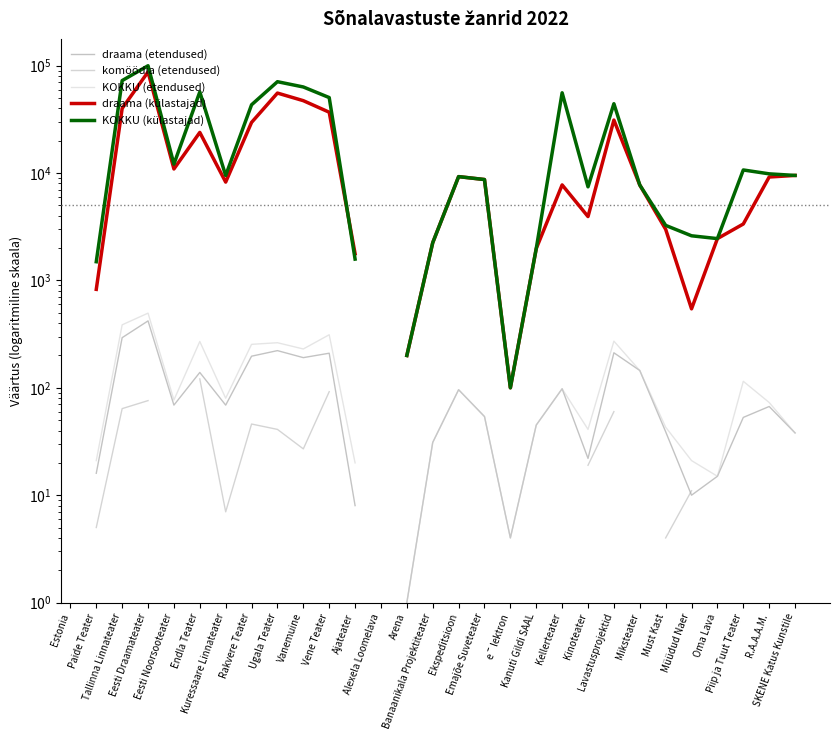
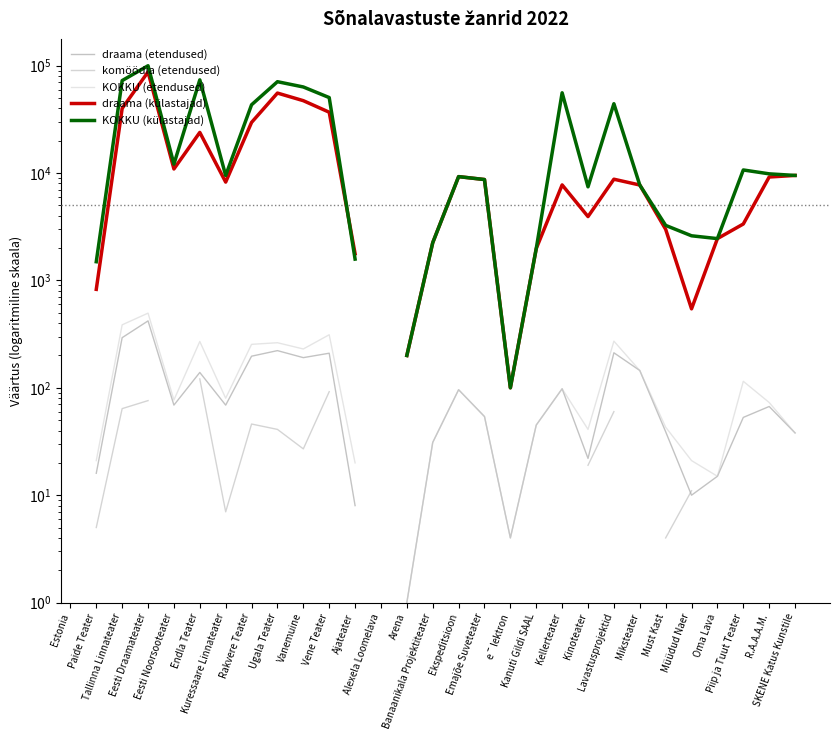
KOKKU (külastajad), Endla Teater: 60000 -> 70000
draama (külastajad), Lavastusprojektid: 31000 -> 9000
